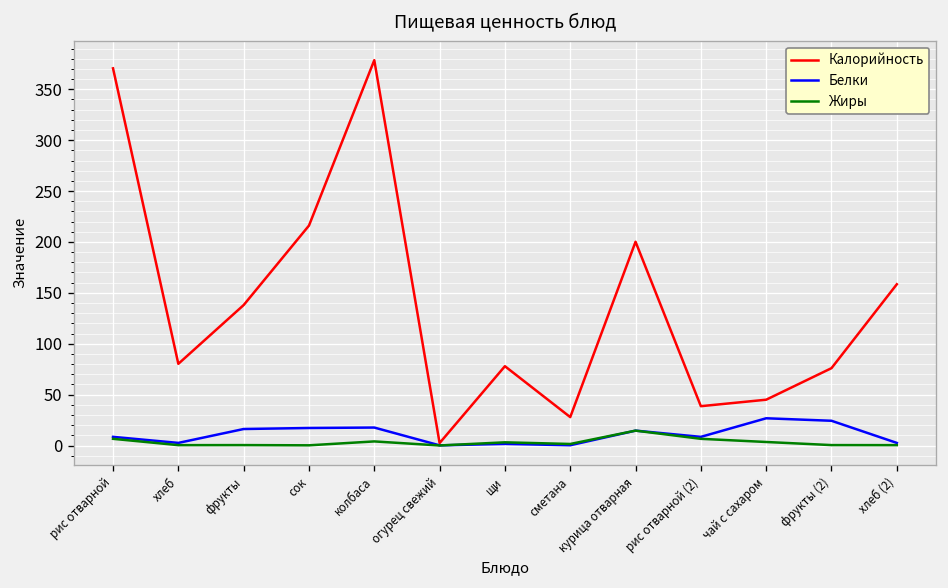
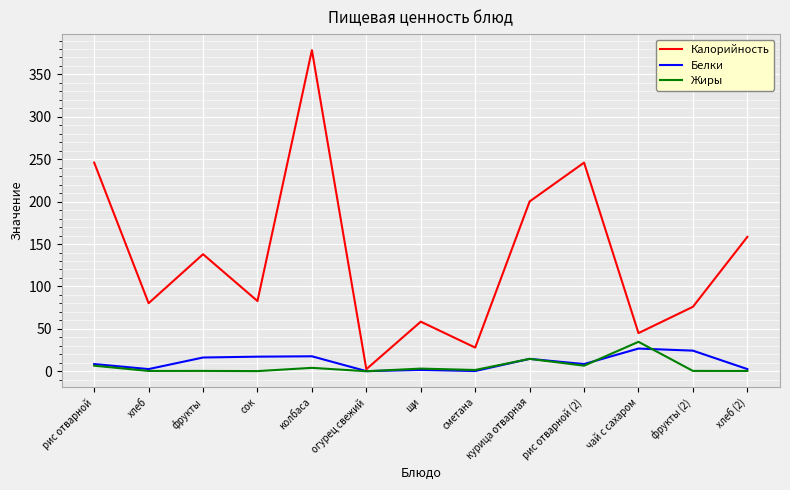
Калорийность, рис отварной: 370 -> 250
Калорийность, сок: 220 -> 80
Калорийность, щи: 80 -> 60
Калорийность, рис отварной (2): 40 -> 250
Жиры, чай с сахаром: 0 -> 30
